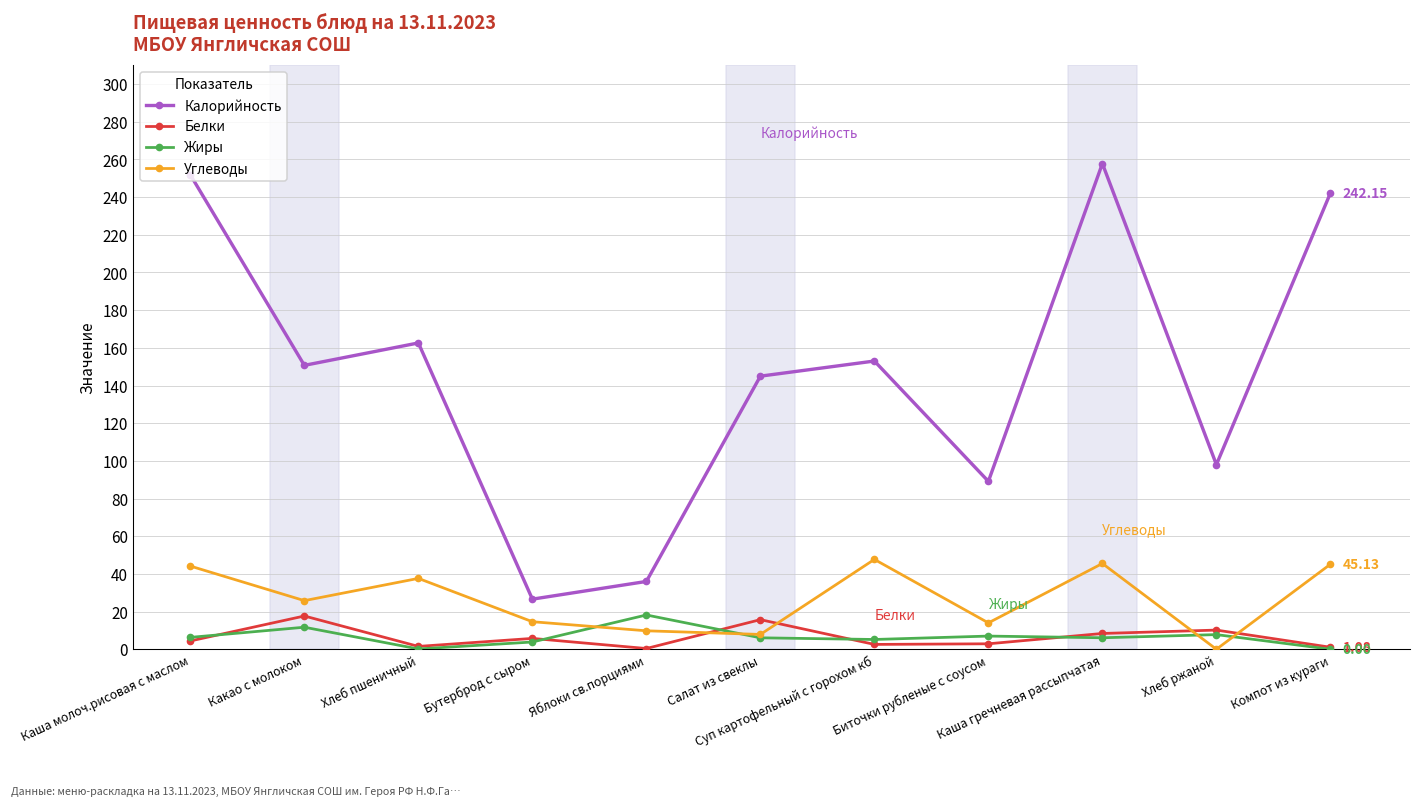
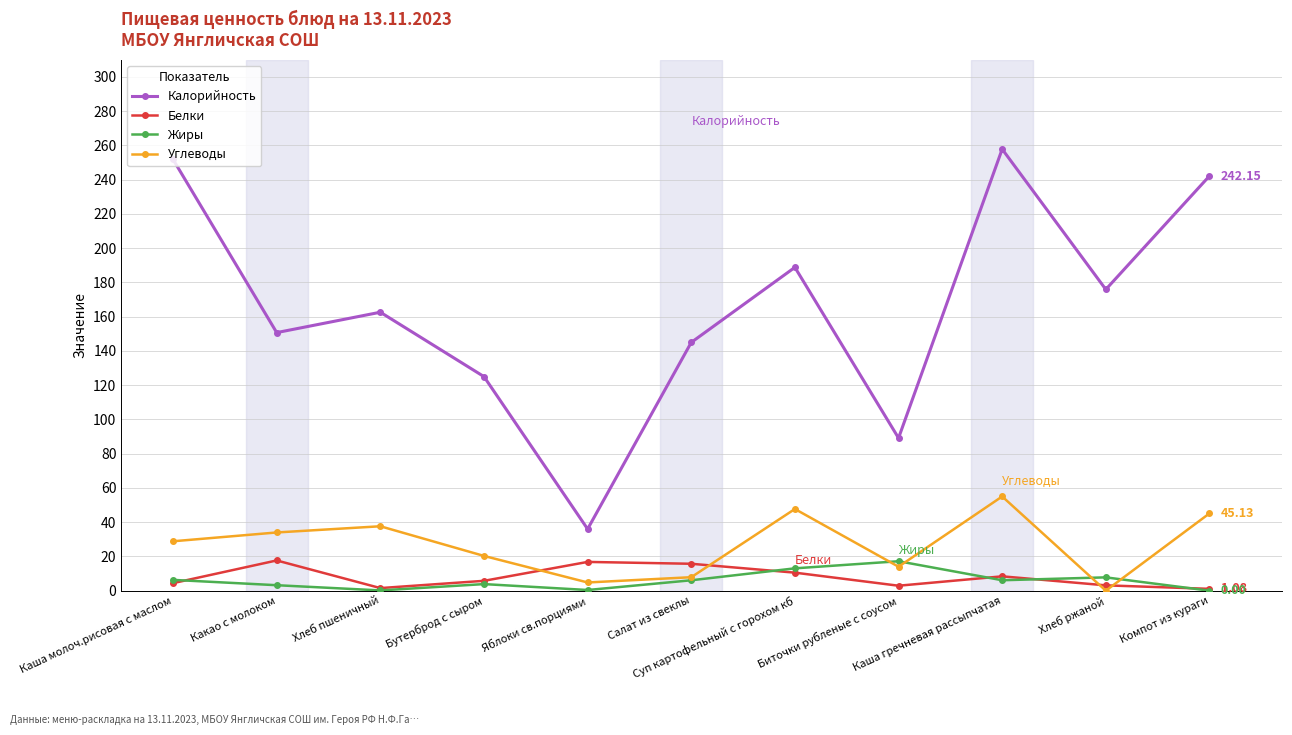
Углеводы, Каша молоч.рисовая с маслом: 44 -> 29
Жиры, Какао с молоком: 12 -> 3
Углеводы, Какао с молоком: 26 -> 34
Калорийность, Бутерброд с сыром: 27 -> 125
Углеводы, Бутерброд с сыром: 15 -> 20
Белки, Яблоки св.порциями: 0 -> 17
Жиры, Яблоки св.порциями: 18 -> 0
Углеводы, Яблоки св.порциями: 10 -> 5
Калорийность, Суп картофельный с горохом кб: 153 -> 189
Белки, Суп картофельный с горохом кб: 3 -> 11
Жиры, Суп картофельный с горохом кб: 5 -> 13
Жиры, Биточки рубленые с соусом: 7 -> 17
Углеводы, Каша гречневая рассыпчатая: 46 -> 55
Калорийность, Хлеб ржаной: 98 -> 176
Белки, Хлеб ржаной: 10 -> 3
